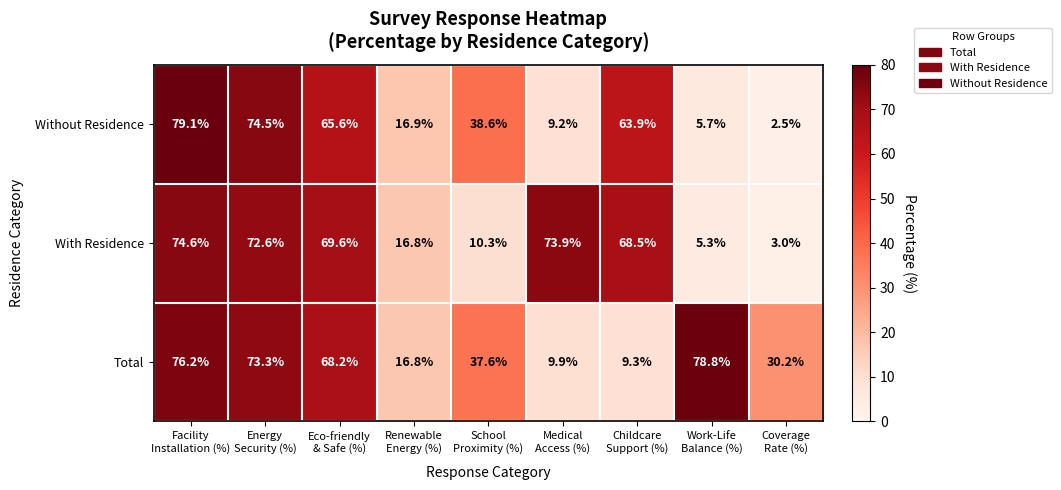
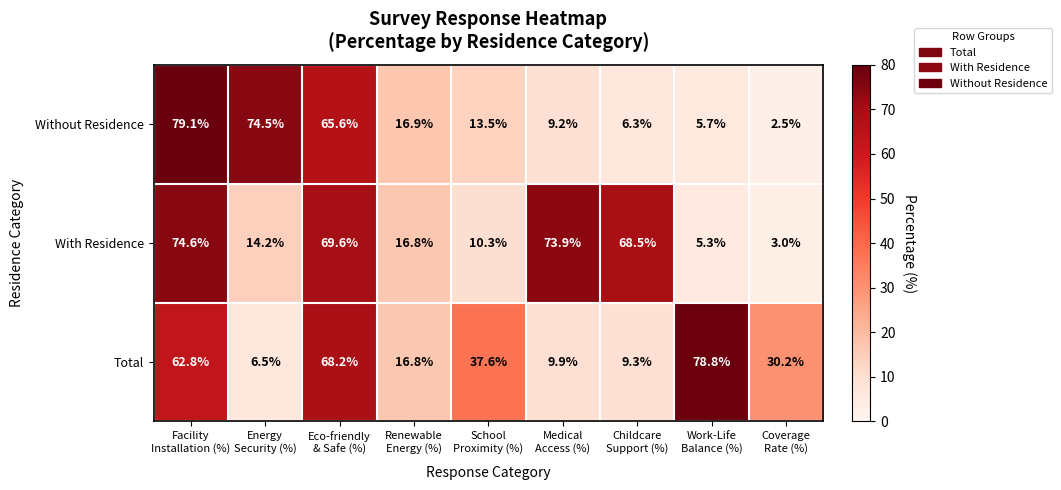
Without Residence, School Proximity (%): 38.6% -> 13.5%
Without Residence, Childcare Support (%): 63.9% -> 6.3%
With Residence, Energy Security (%): 72.6% -> 14.2%
Total, Facility Installation (%): 76.2% -> 62.8%
Total, Energy Security (%): 73.3% -> 6.5%
